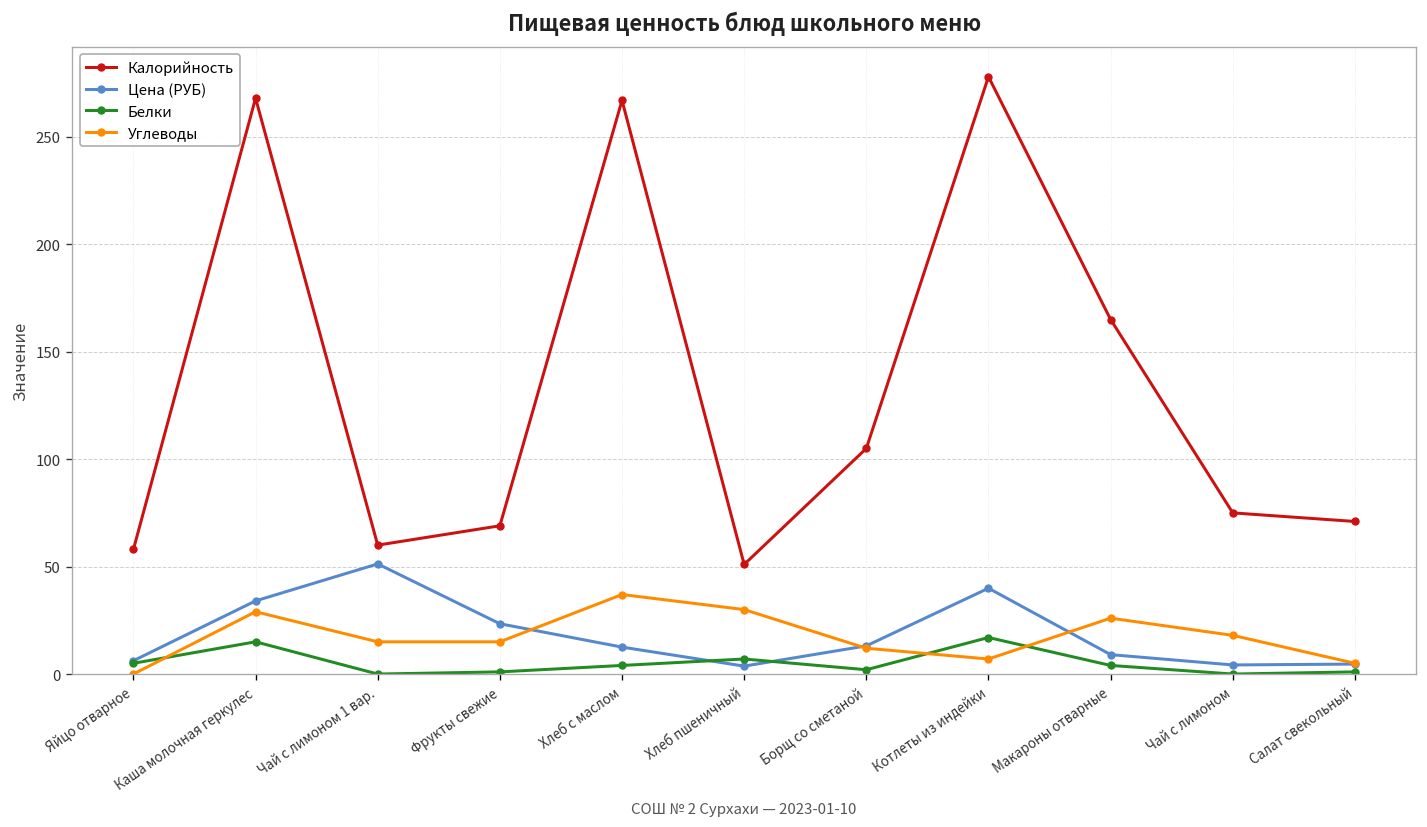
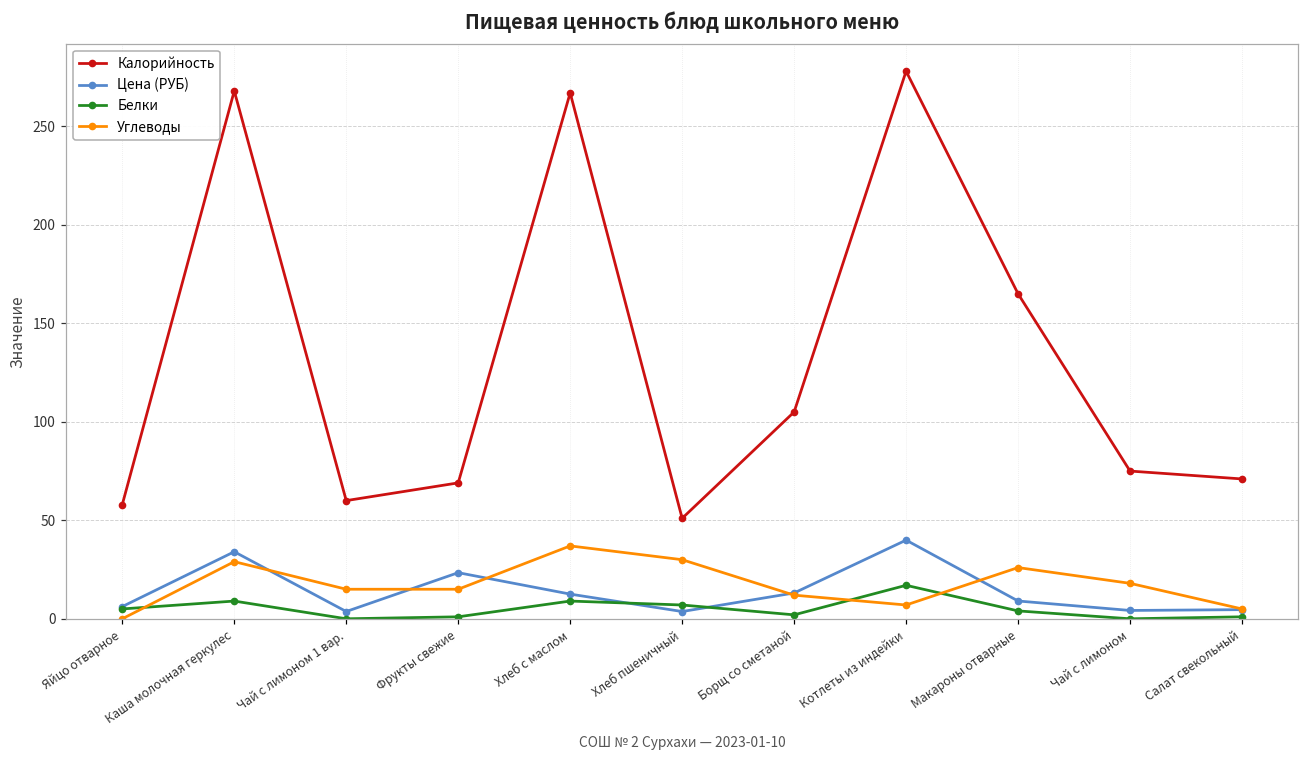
Белки, Каша молочная геркулес: 15 -> 9
Цена (РУБ), Чай с лимоном 1 вар.: 51 -> 4
Белки, Хлеб с маслом: 4 -> 9
